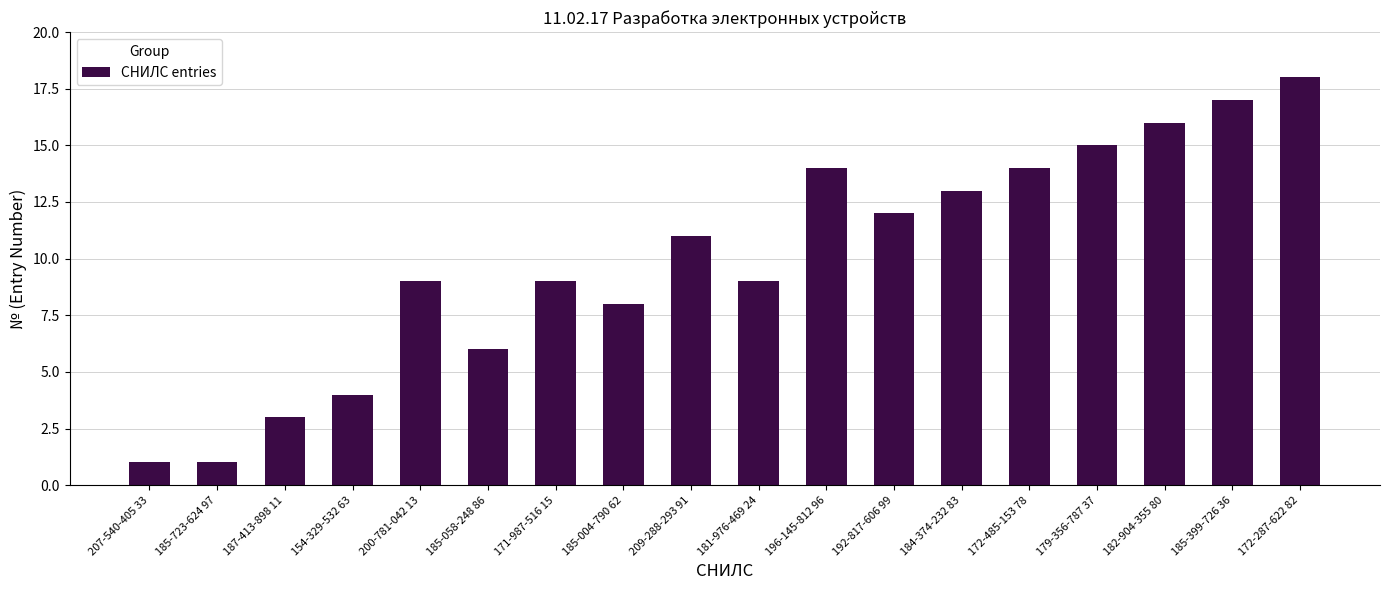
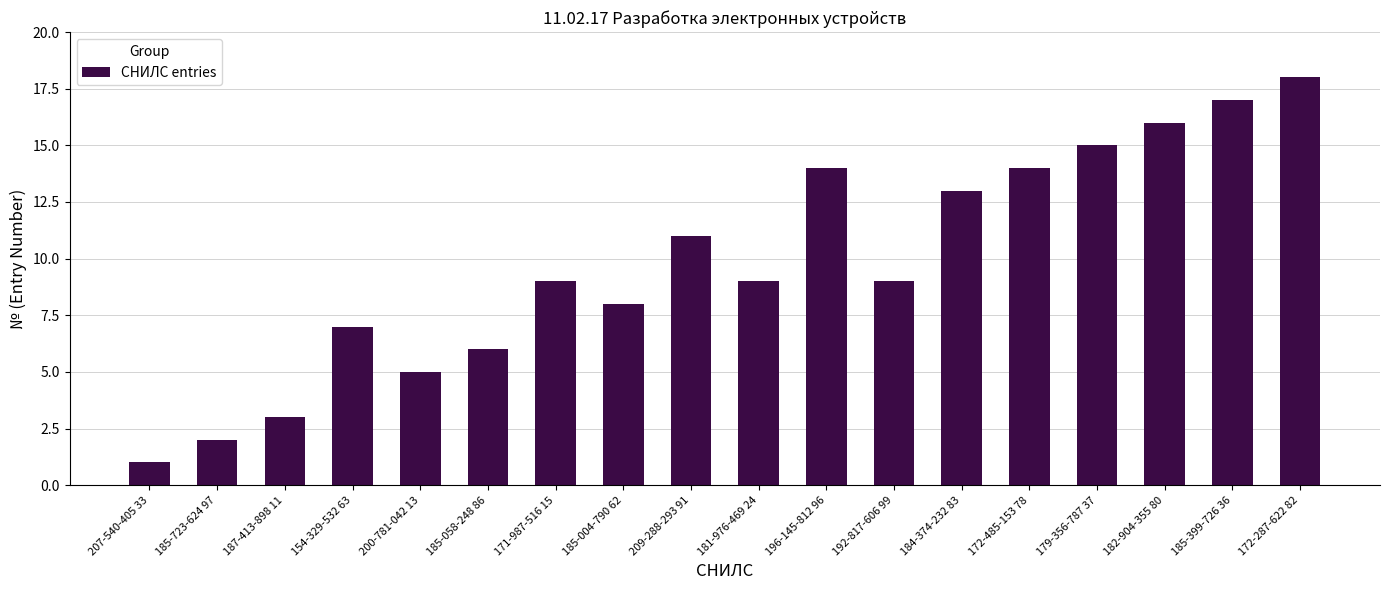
185-723-624 97: 1 -> 2
154-329-532 63: 4 -> 7
200-781-042 13: 9 -> 5
192-817-606 99: 12 -> 9
